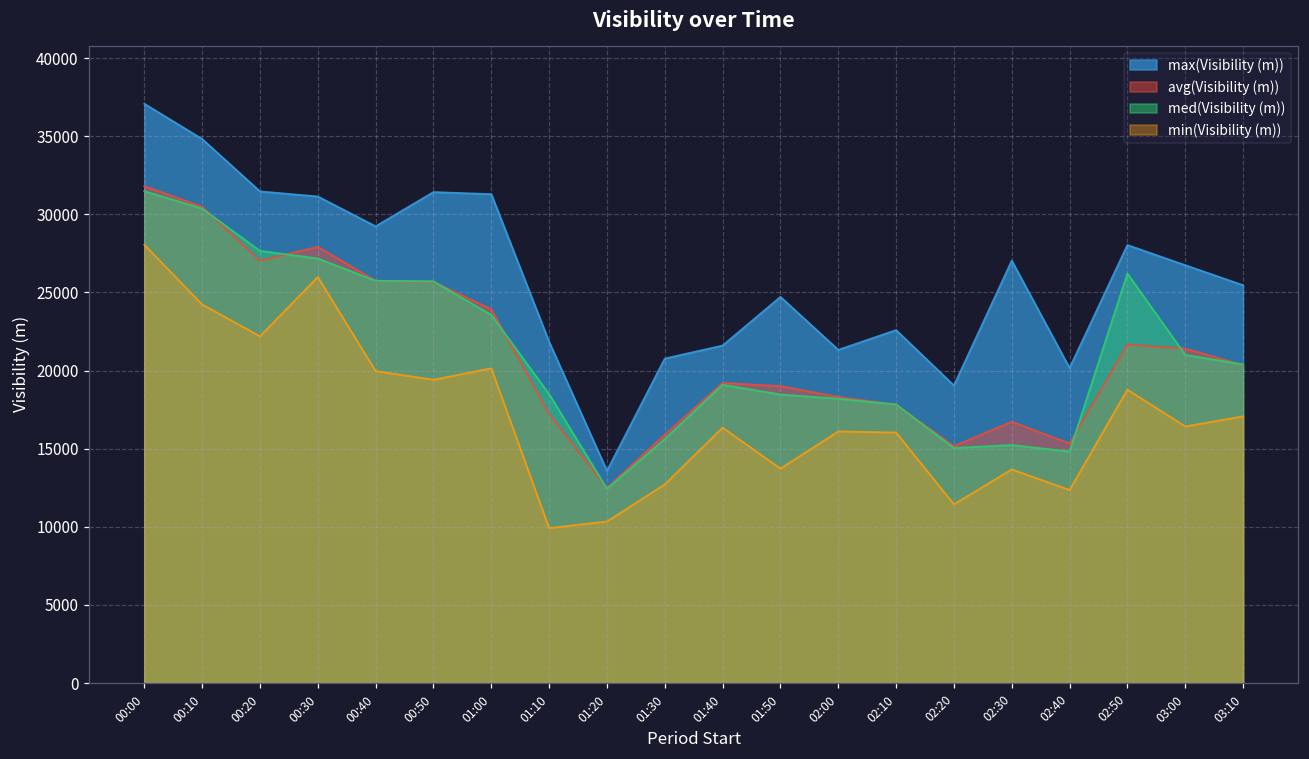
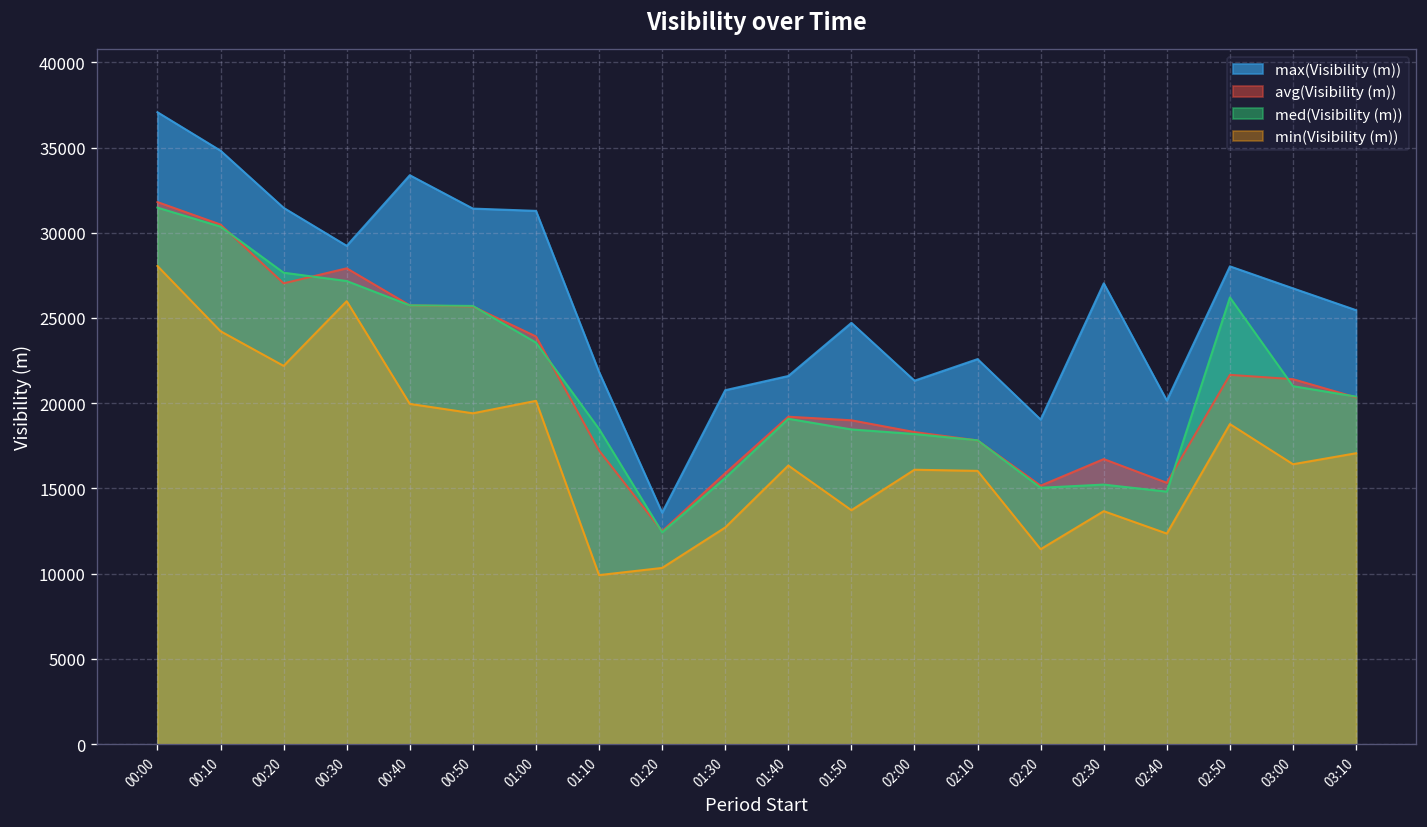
max(Visibility (m)), 00:30: 31100 -> 29200
max(Visibility (m)), 00:40: 29200 -> 33400
